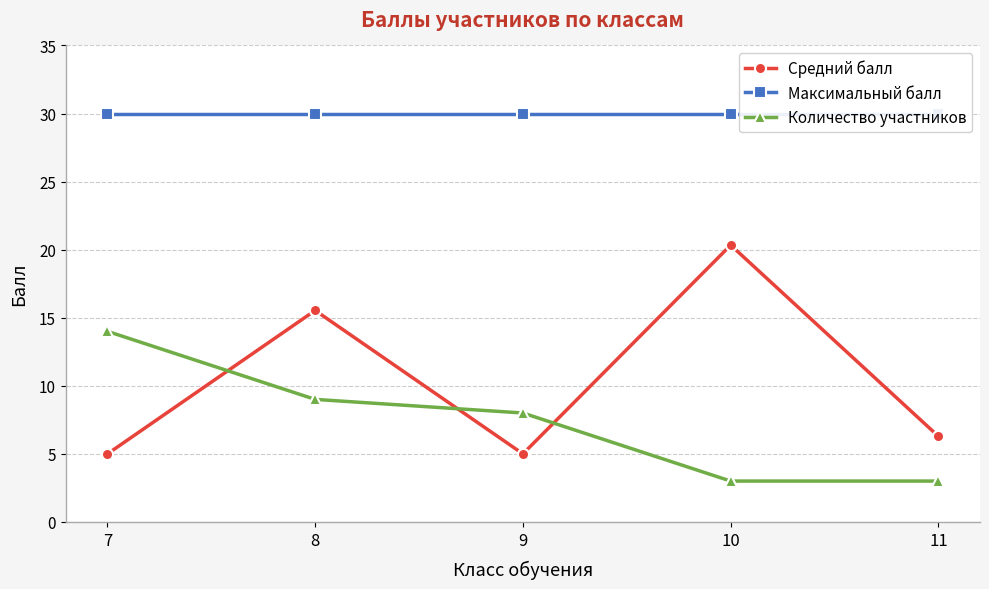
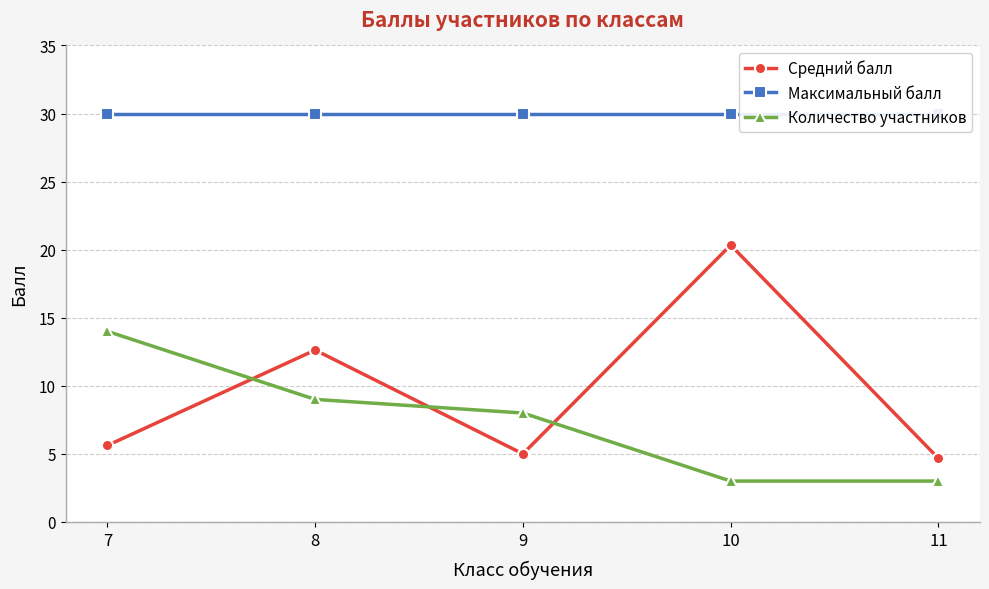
Средний балл, 7: 5.0 -> 5.6
Средний балл, 8: 15.5 -> 12.6
Средний балл, 11: 6.3 -> 4.7
